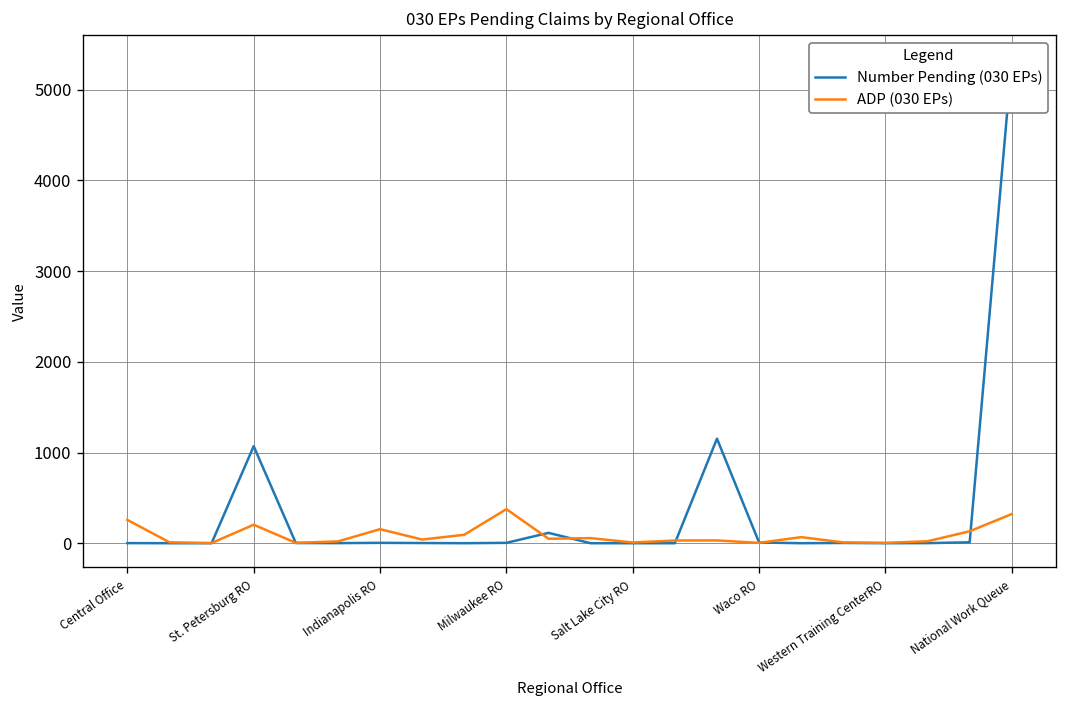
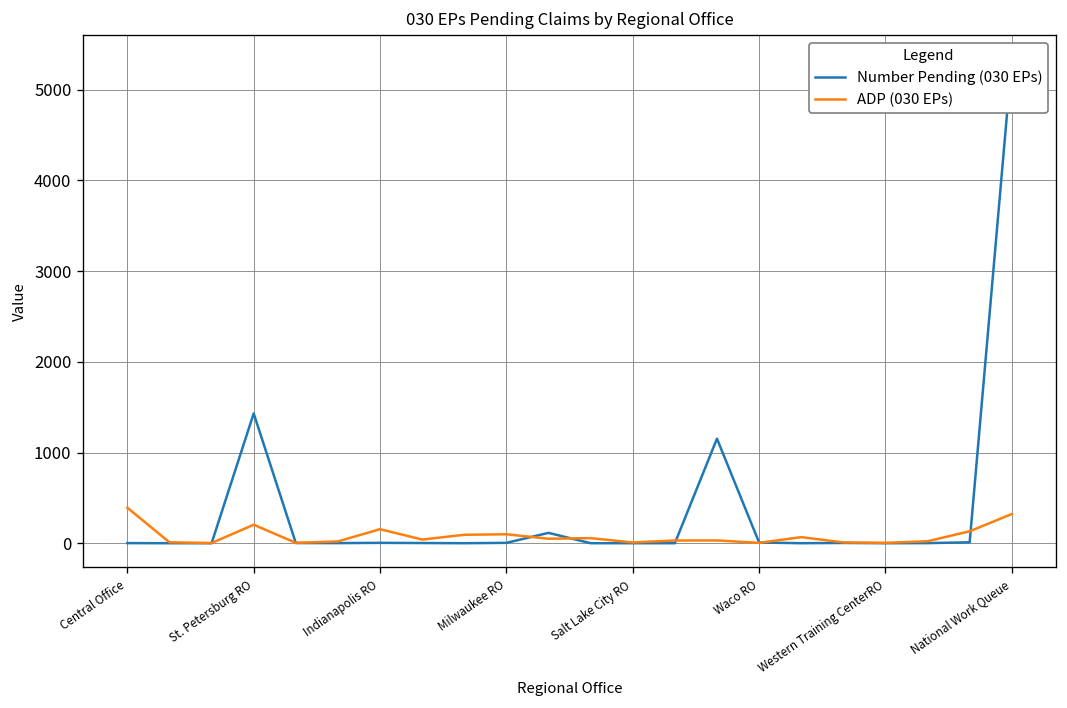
ADP (030 EPs), Central Office: 300 -> 400
Number Pending (030 EPs), St. Petersburg RO: 1100 -> 1400
ADP (030 EPs), Milwaukee RO: 400 -> 100
